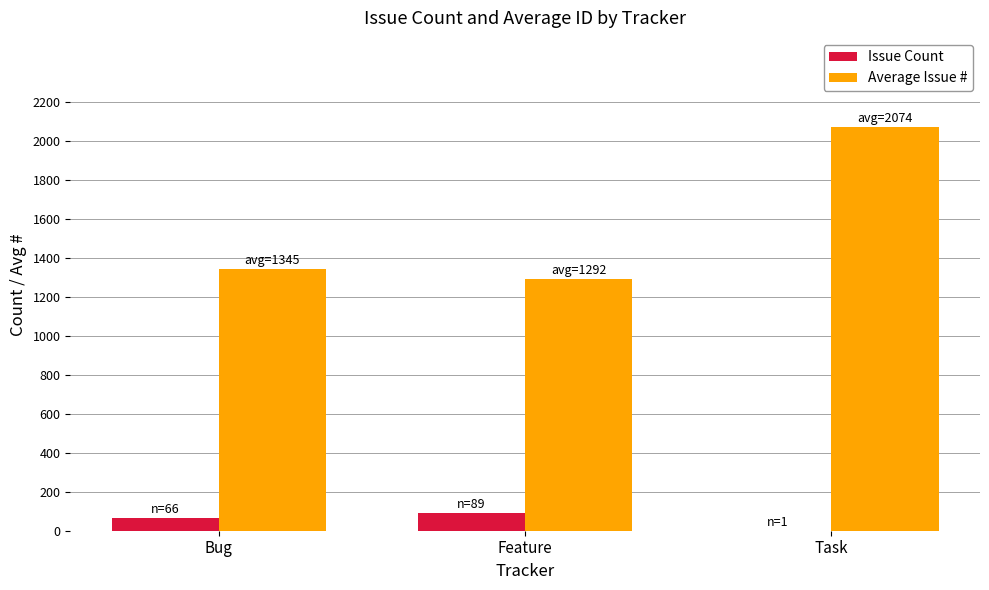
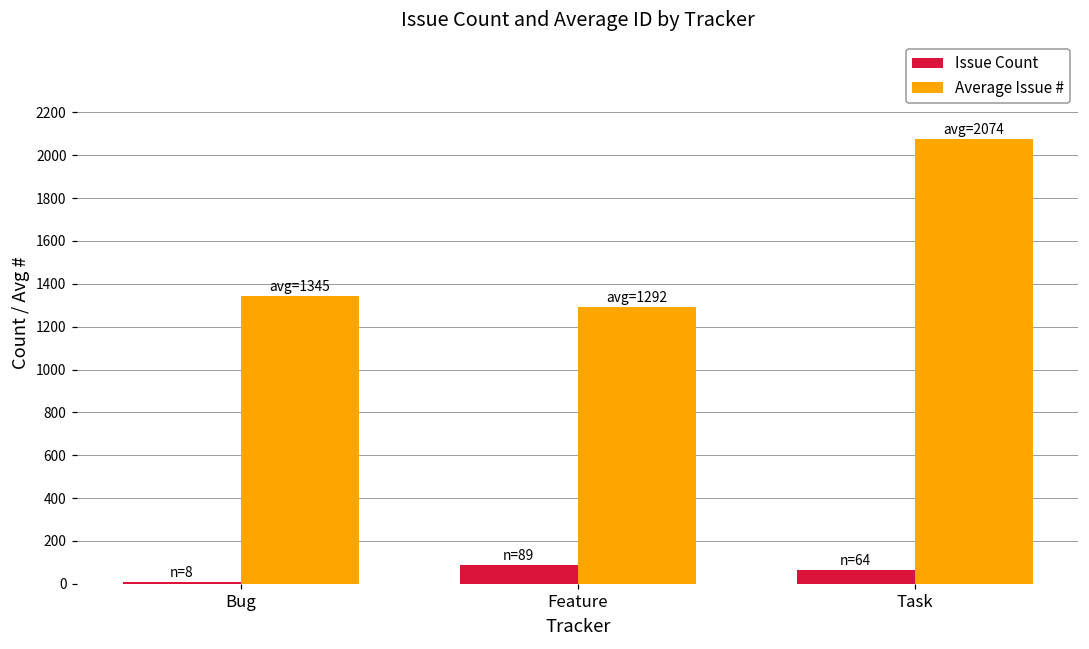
Issue Count, Bug: 66 -> 8
Issue Count, Task: 1 -> 64
